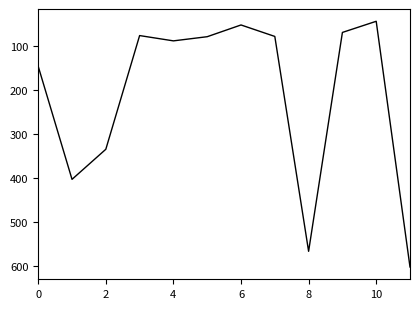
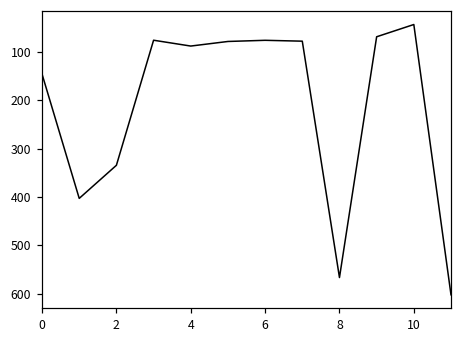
6: 50 -> 80
